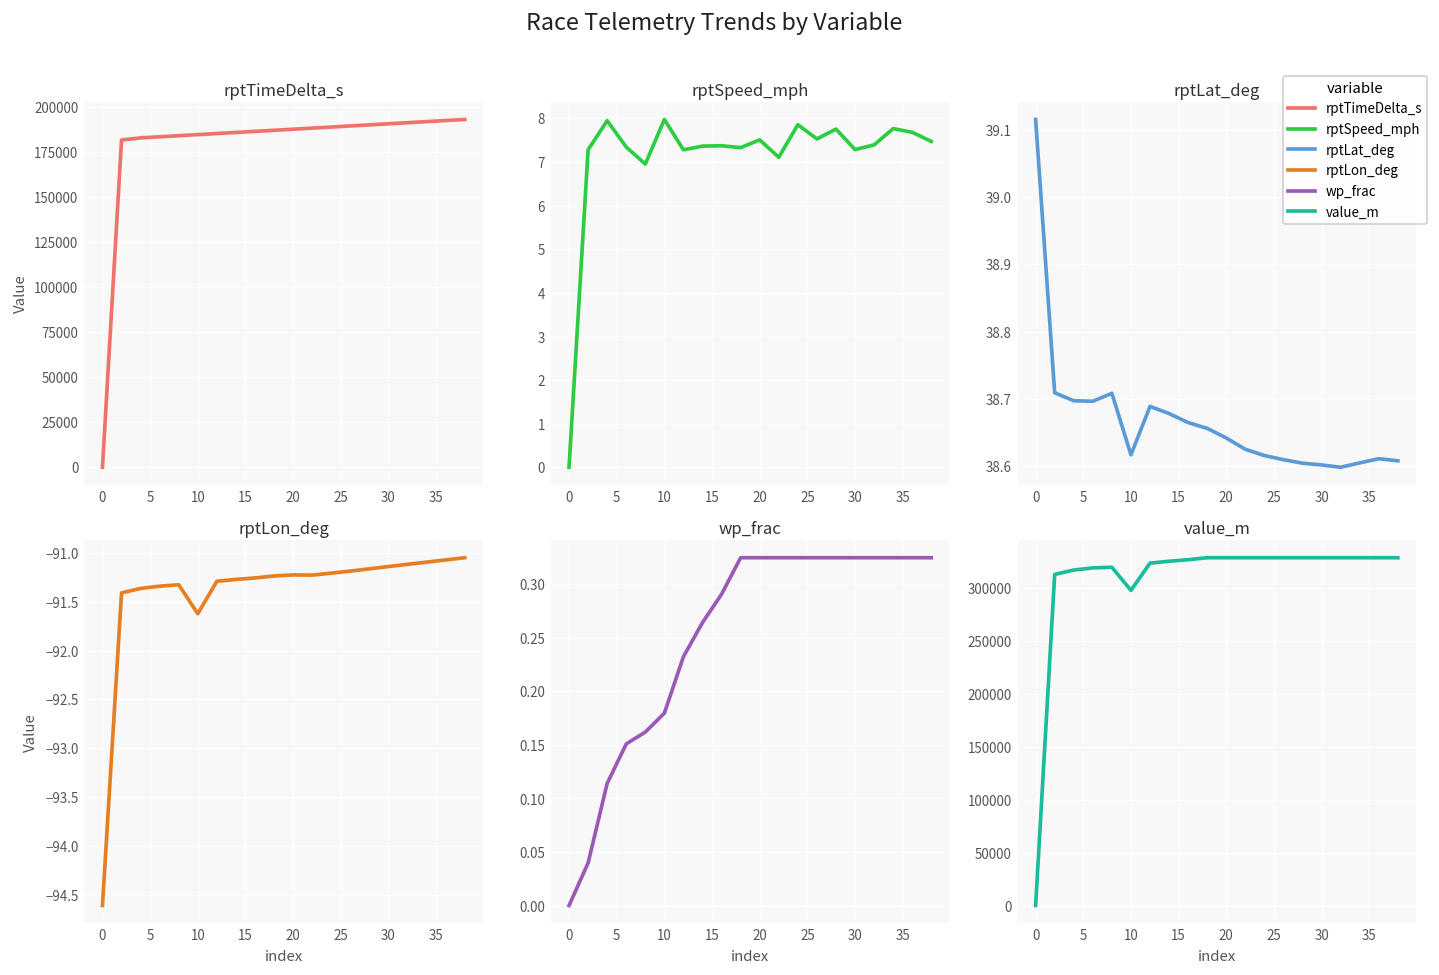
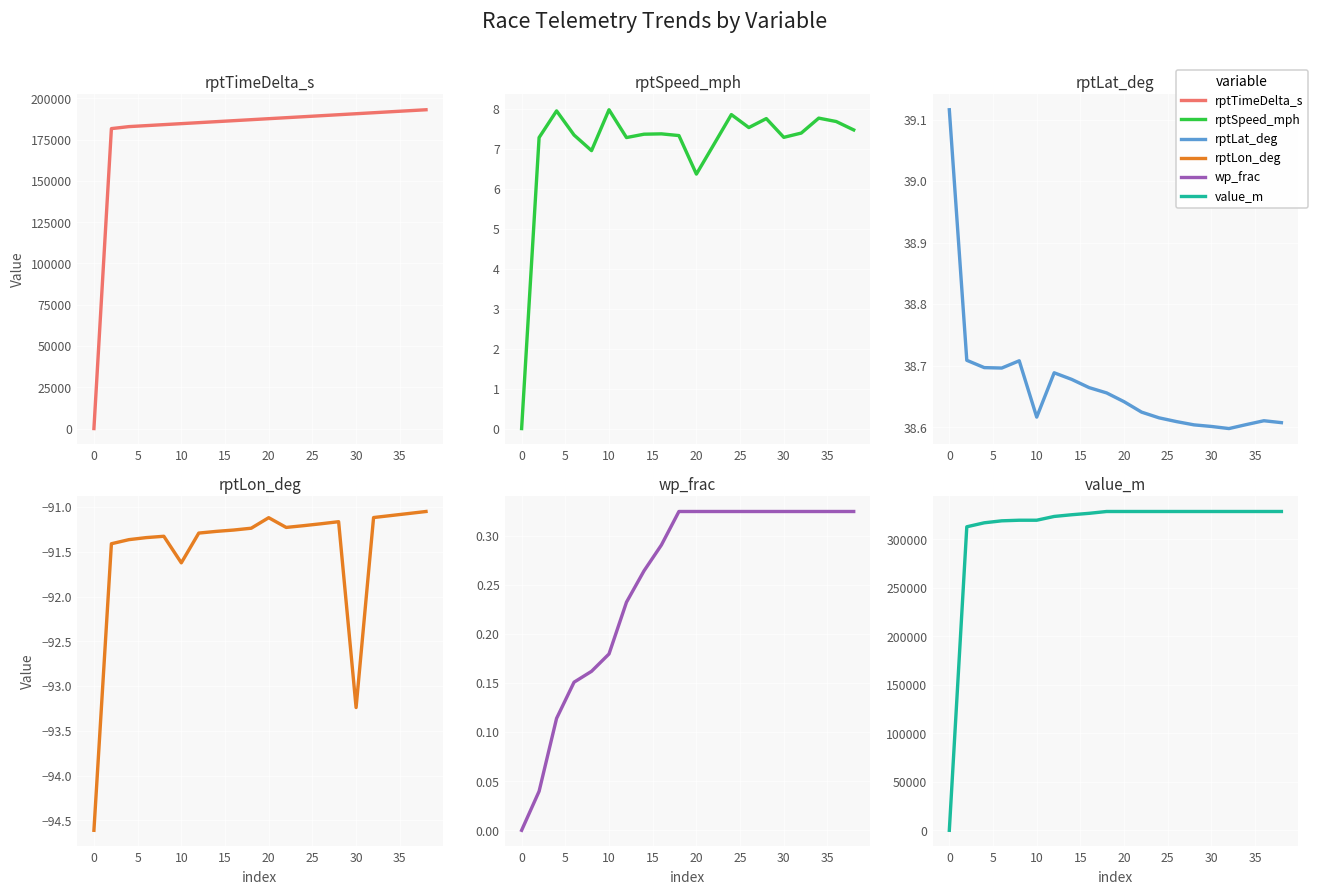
rptSpeed_mph, 20: 7.5 -> 6.4
rptLon_deg, 20: -91.2 -> -91.1
rptLon_deg, 30: -91.1 -> -93.2
value_m, 10: 300000 -> 320000
